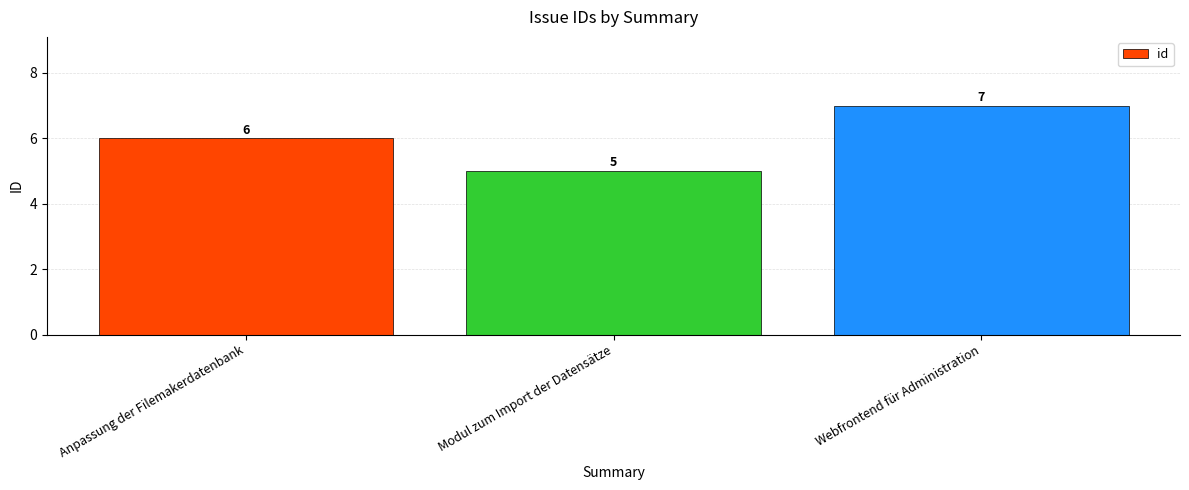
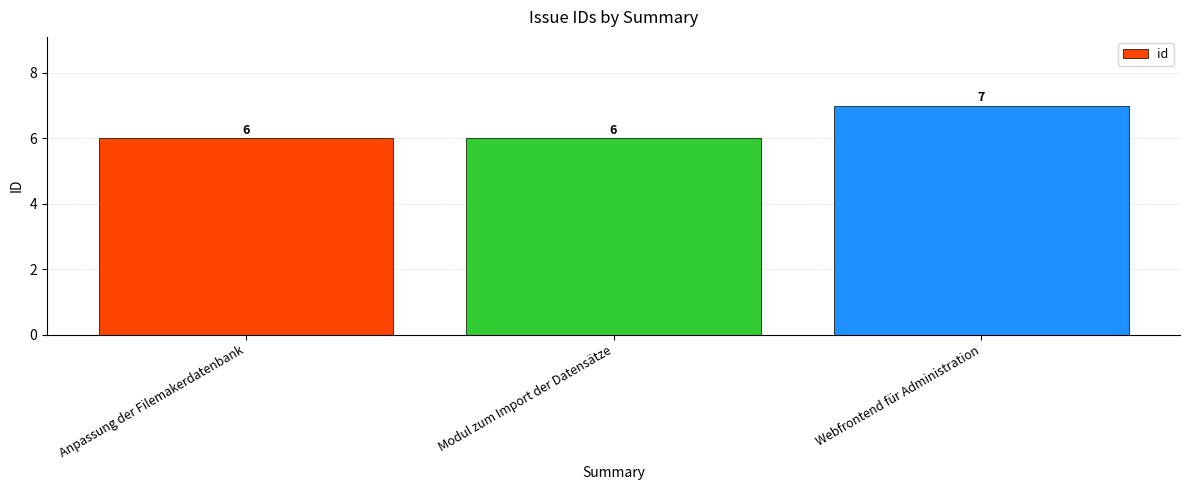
Modul zum Import der Datensätze: 5 -> 6
